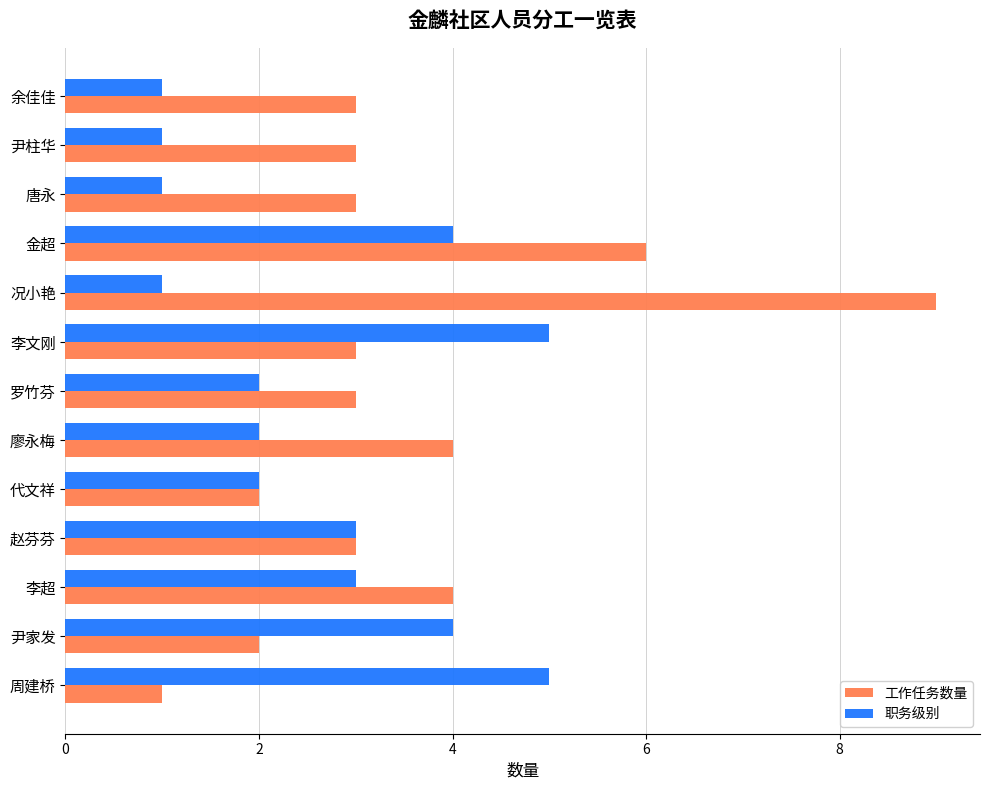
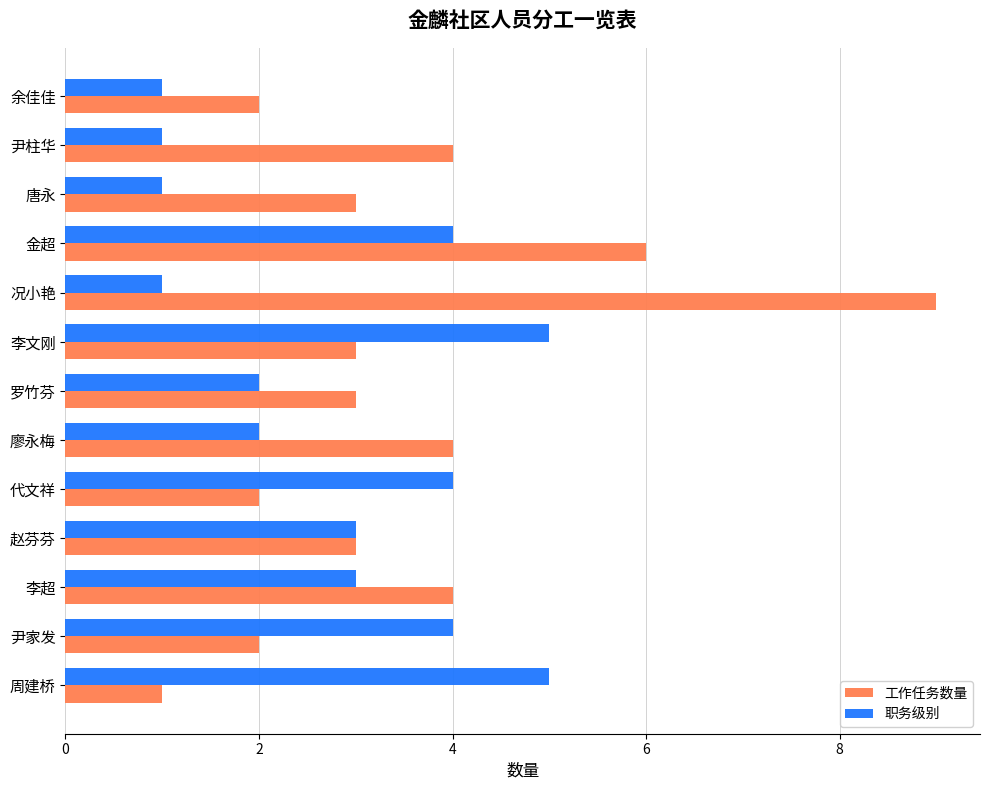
工作任务数量, 余佳佳: 3 -> 2
工作任务数量, 尹柱华: 3 -> 4
职务级别, 代文祥: 2 -> 4
